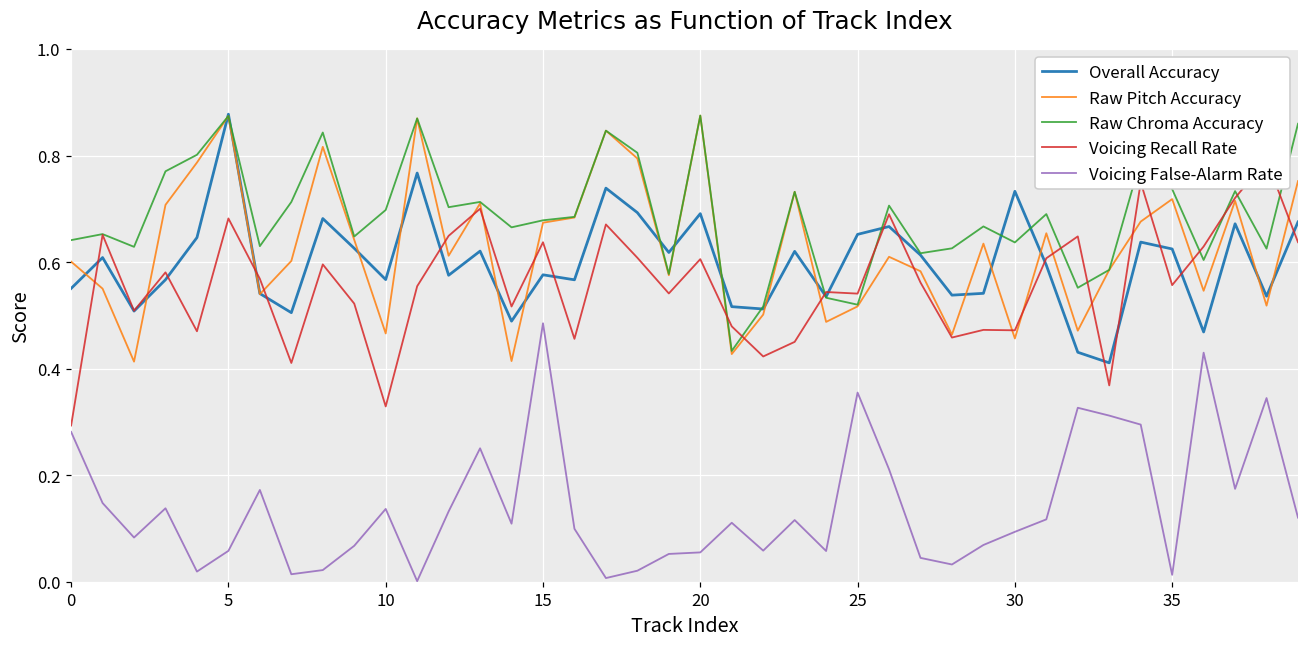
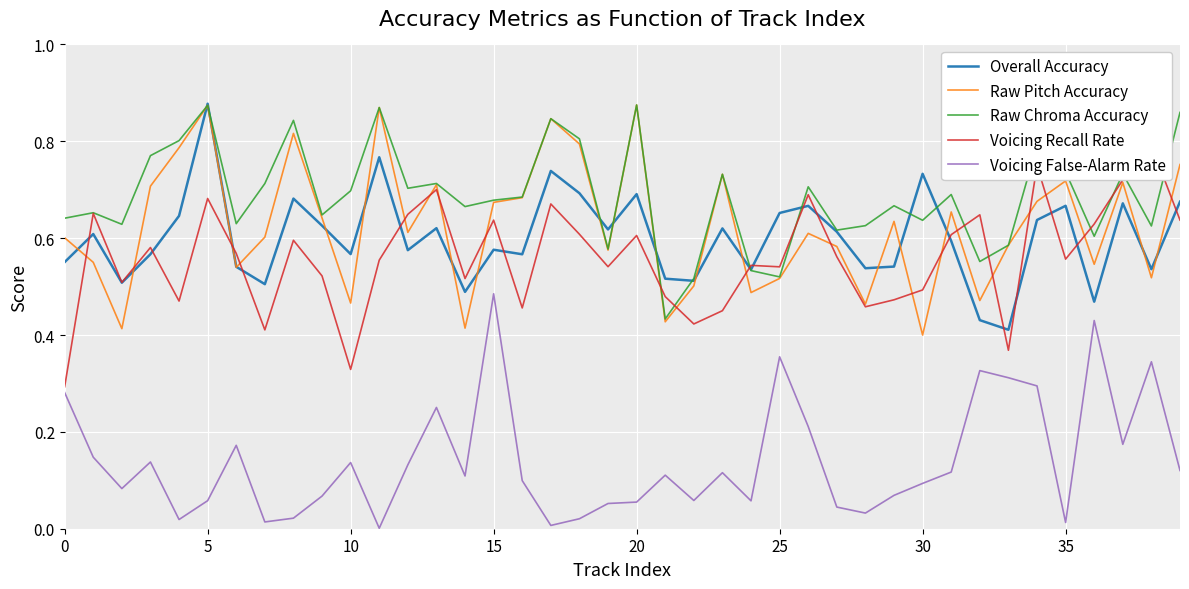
Raw Pitch Accuracy, 30: 0.46 -> 0.40
Voicing Recall Rate, 30: 0.47 -> 0.49
Overall Accuracy, 35: 0.62 -> 0.67
